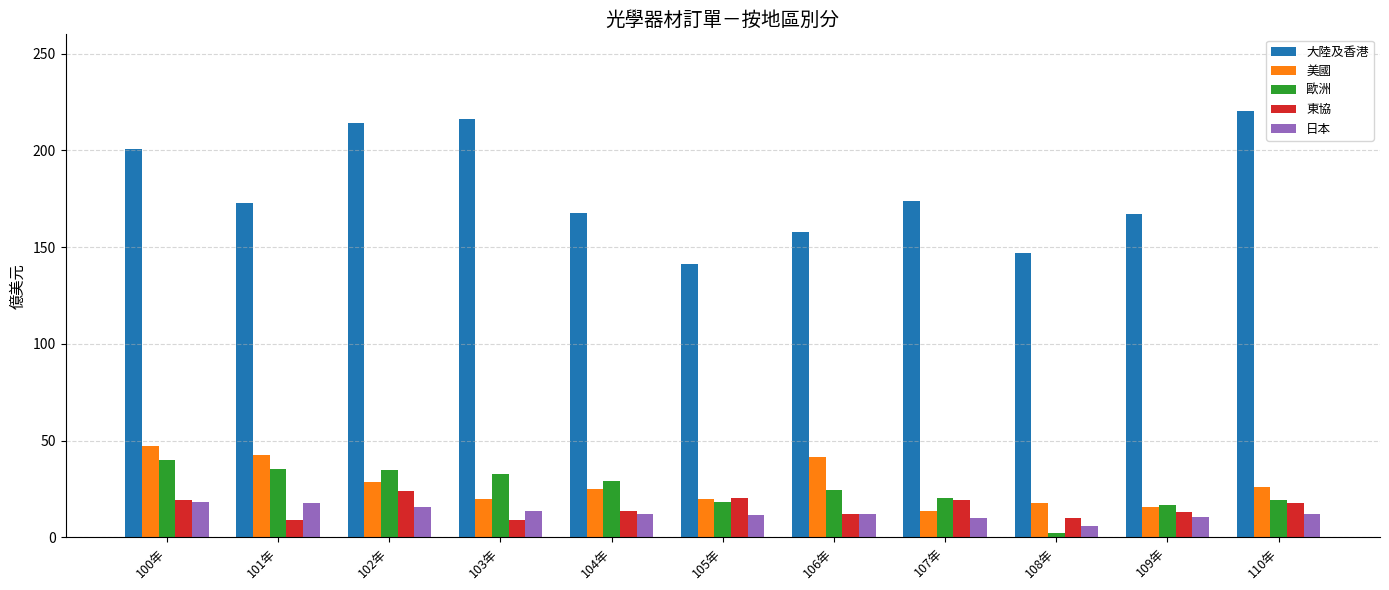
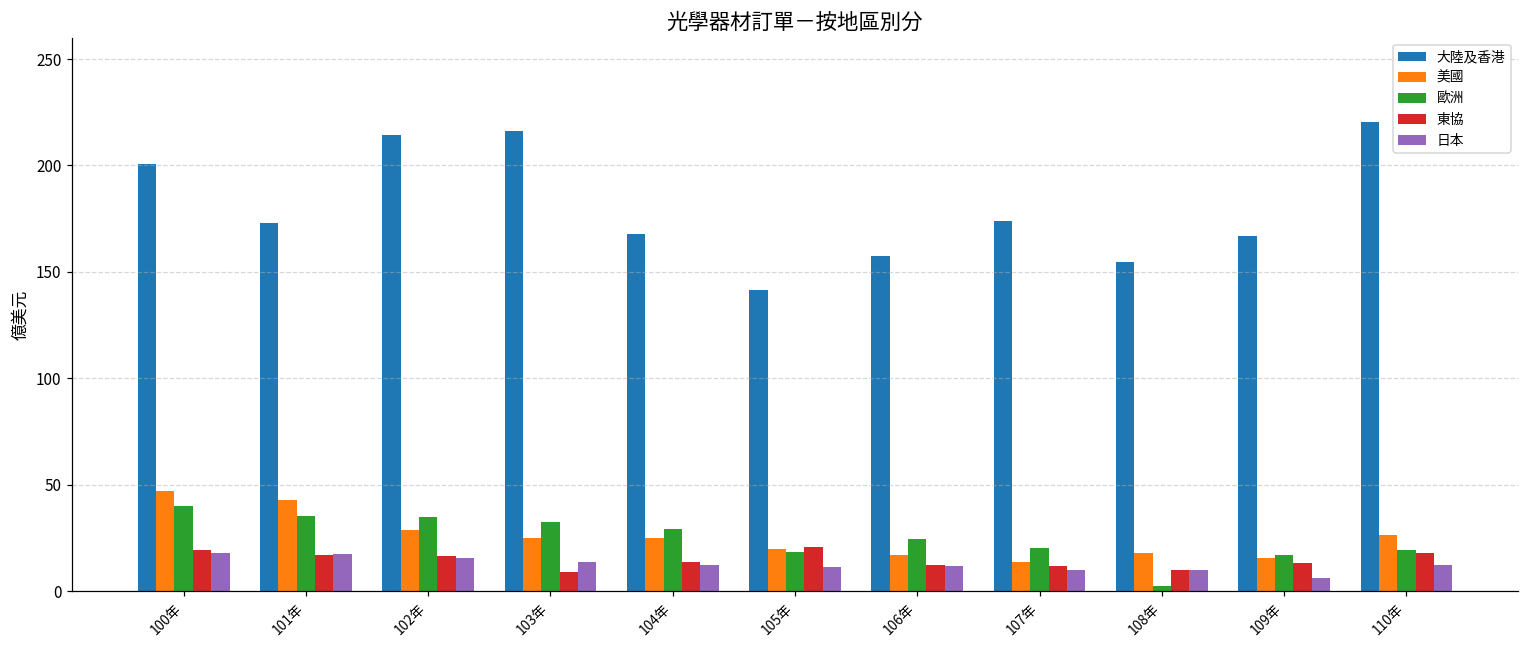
東協, 101年: 9 -> 17
東協, 102年: 24 -> 16
美國, 103年: 20 -> 25
美國, 106年: 42 -> 17
東協, 107年: 19 -> 12
大陸及香港, 108年: 147 -> 155
日本, 108年: 6 -> 10
日本, 109年: 11 -> 6
